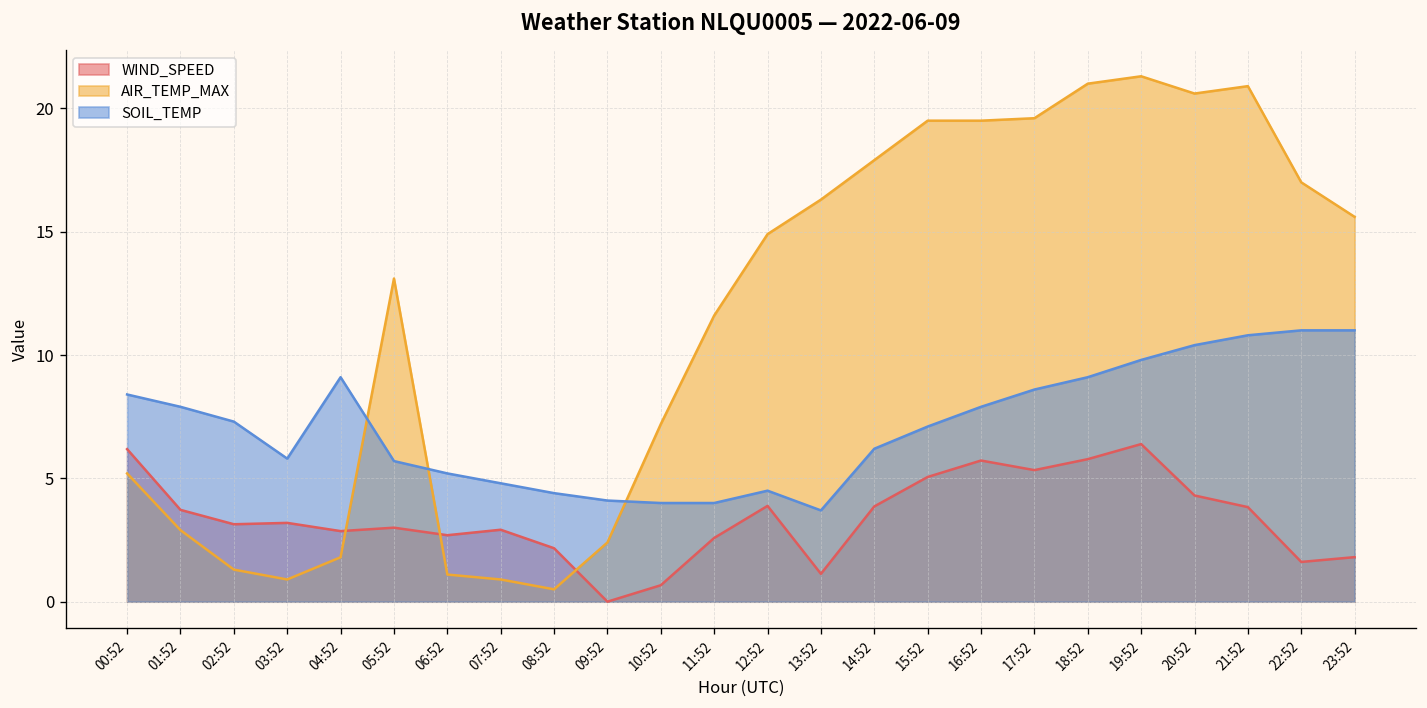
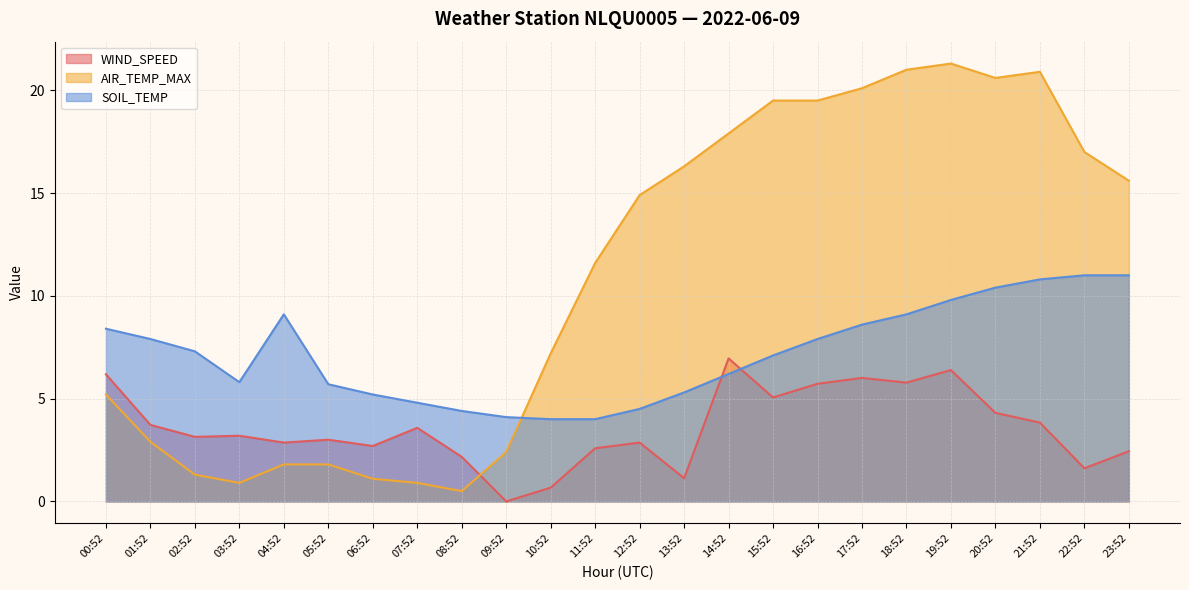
AIR_TEMP_MAX, 05:52: 13.1 -> 1.8
WIND_SPEED, 07:52: 2.9 -> 3.6
WIND_SPEED, 12:52: 3.9 -> 2.9
SOIL_TEMP, 13:52: 3.7 -> 5.3
WIND_SPEED, 14:52: 3.9 -> 7.0
WIND_SPEED, 17:52: 5.3 -> 6.0
AIR_TEMP_MAX, 17:52: 19.6 -> 20.1
WIND_SPEED, 23:52: 1.8 -> 2.4
